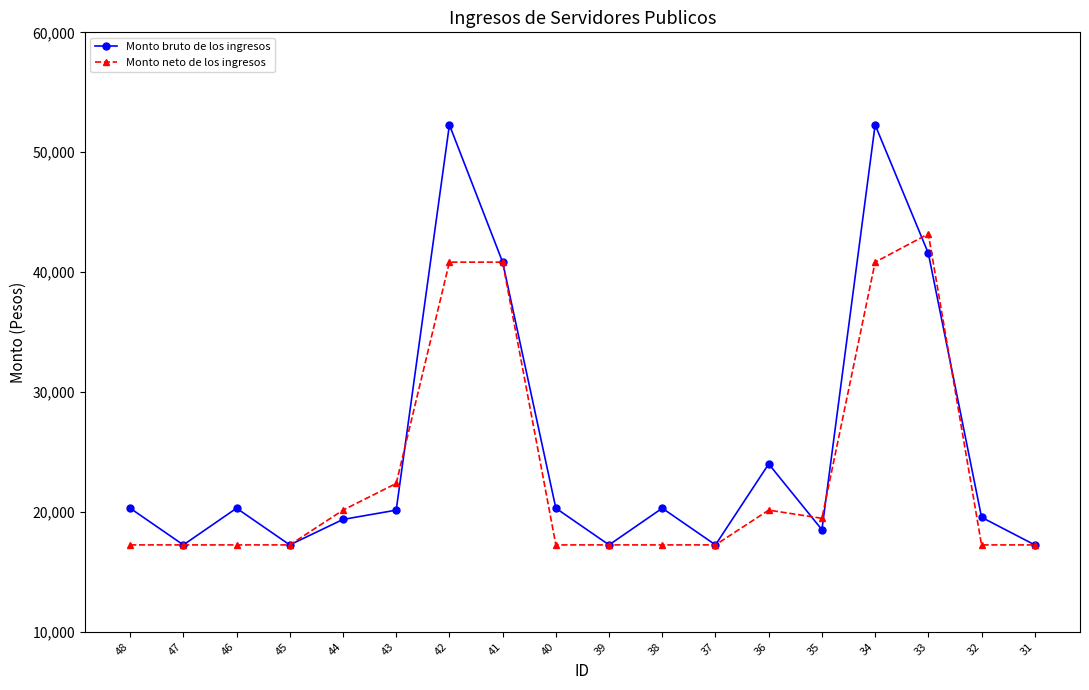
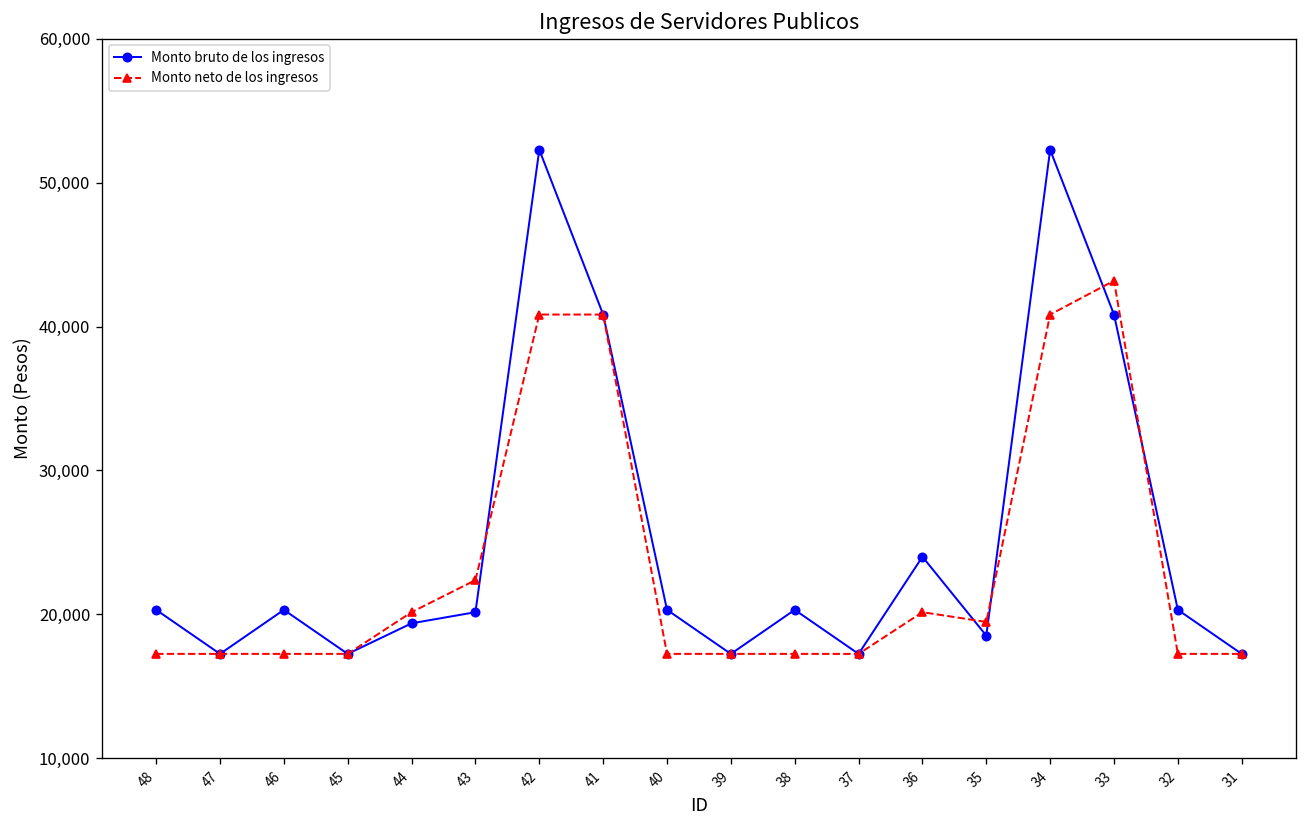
Monto bruto de los ingresos, 33: 41,600 -> 40,800
Monto bruto de los ingresos, 32: 19,600 -> 20,300
